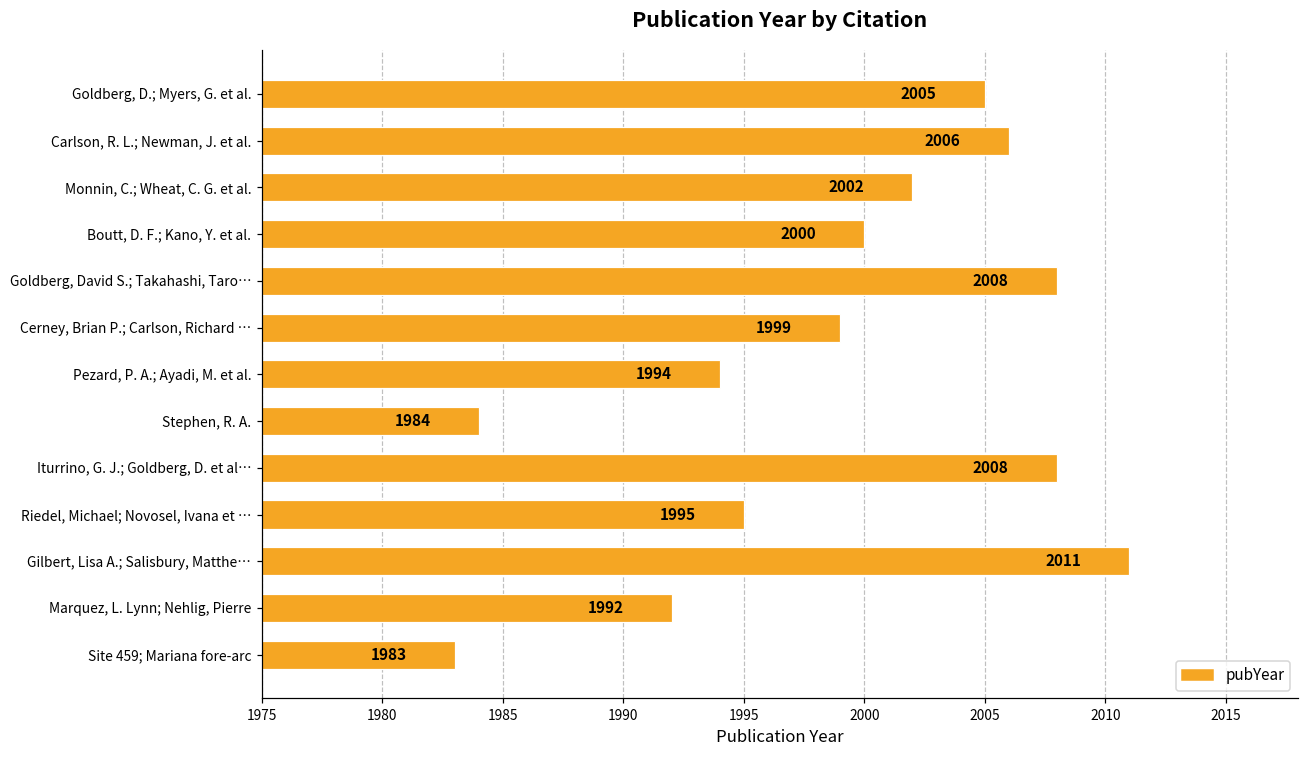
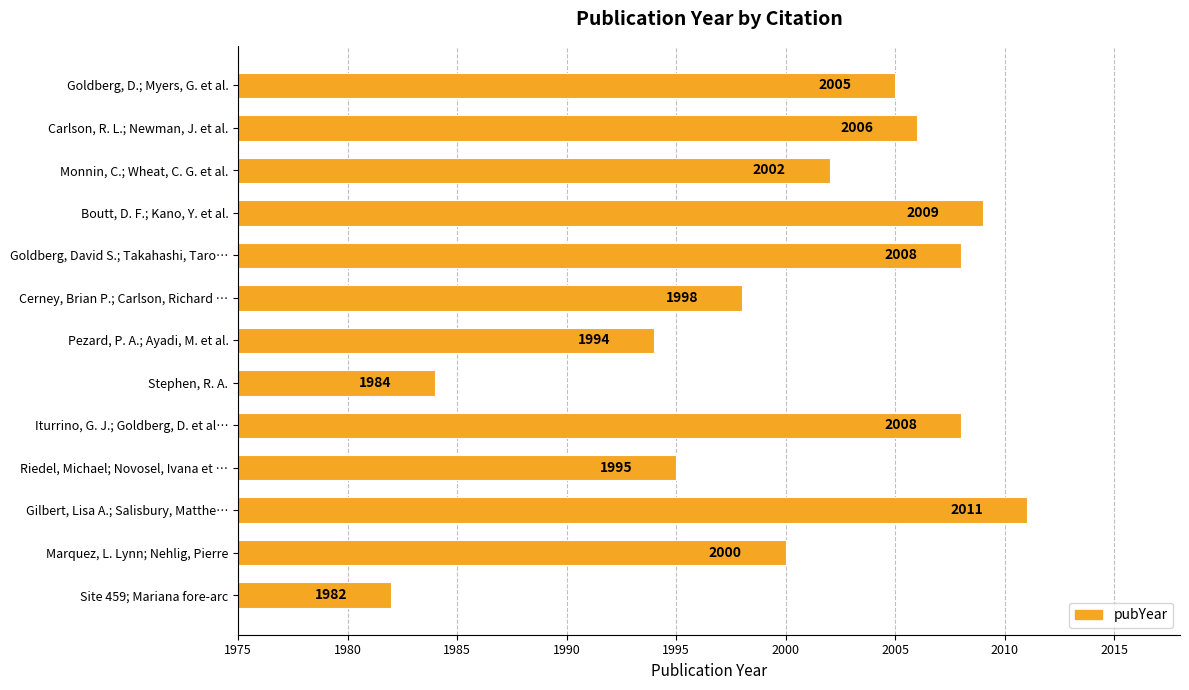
Boutt, D. F.; Kano, Y. et al.: 2000 -> 2009
Cerney, Brian P.; Carlson, Richard …: 1999 -> 1998
Marquez, L. Lynn; Nehlig, Pierre: 1992 -> 2000
Site 459; Mariana fore-arc: 1983 -> 1982
